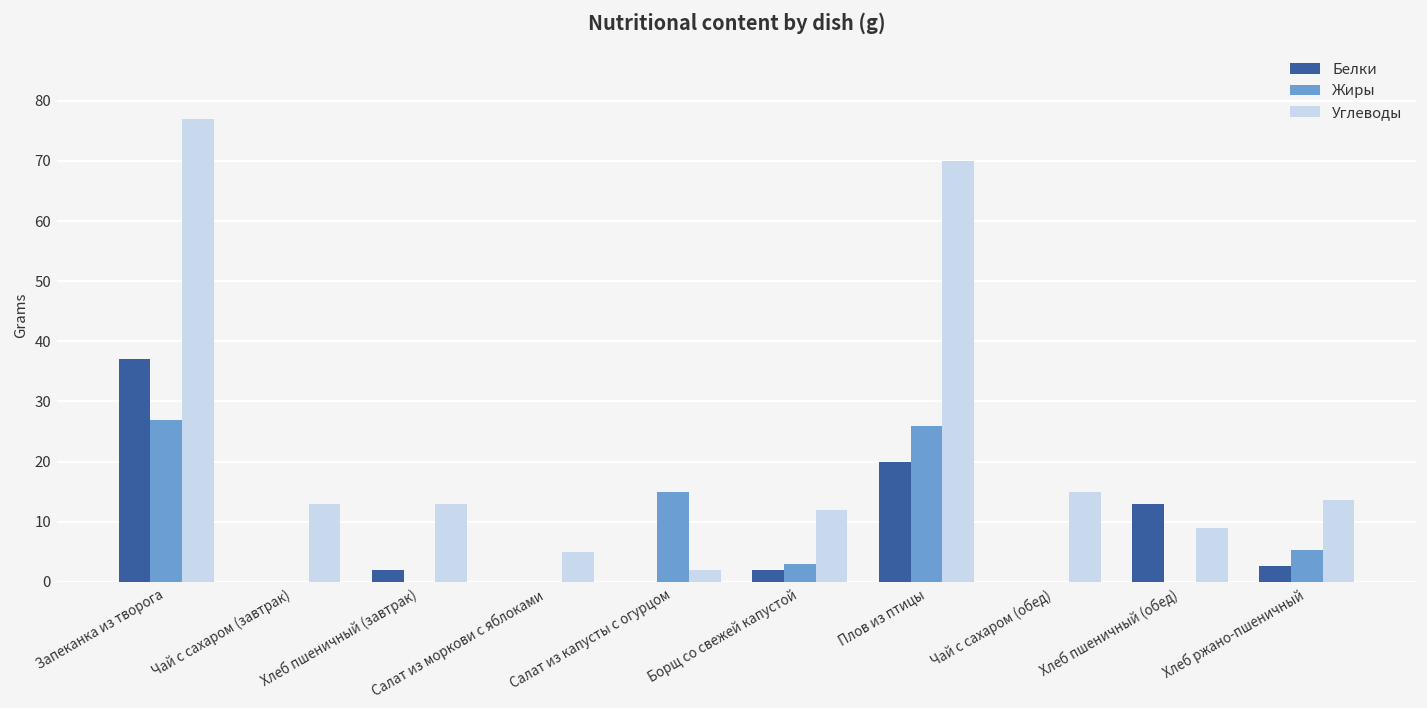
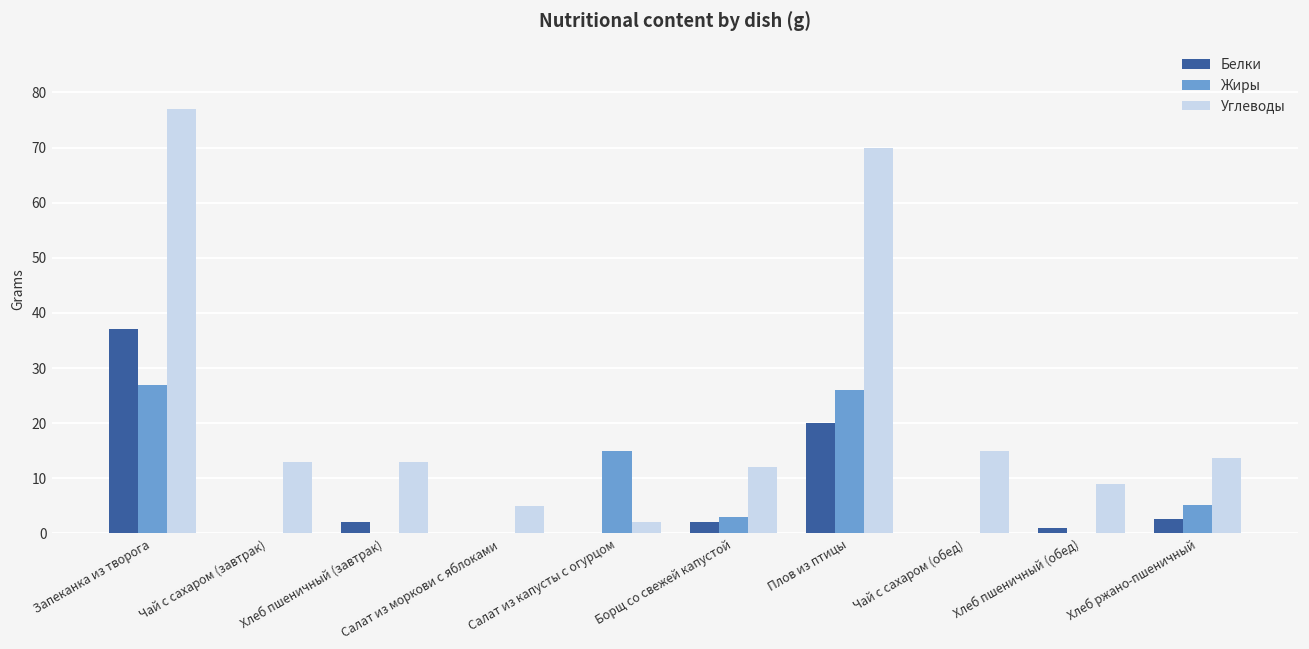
Белки, Хлеб пшеничный (обед): 13 -> 1
